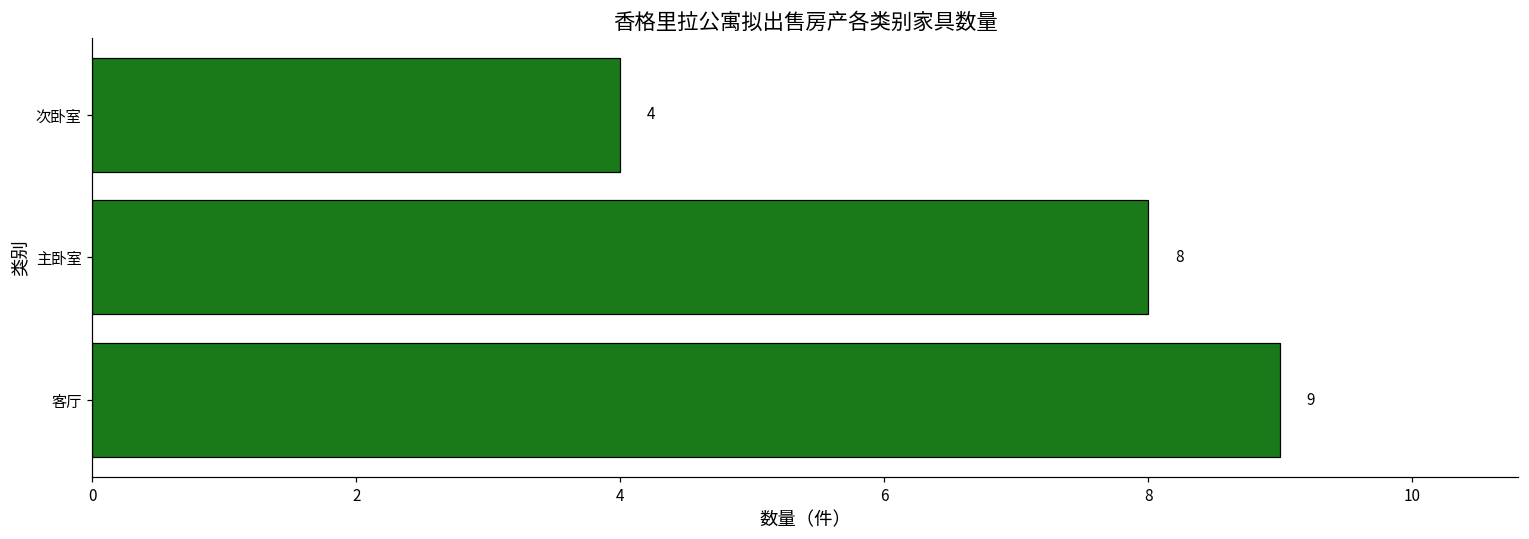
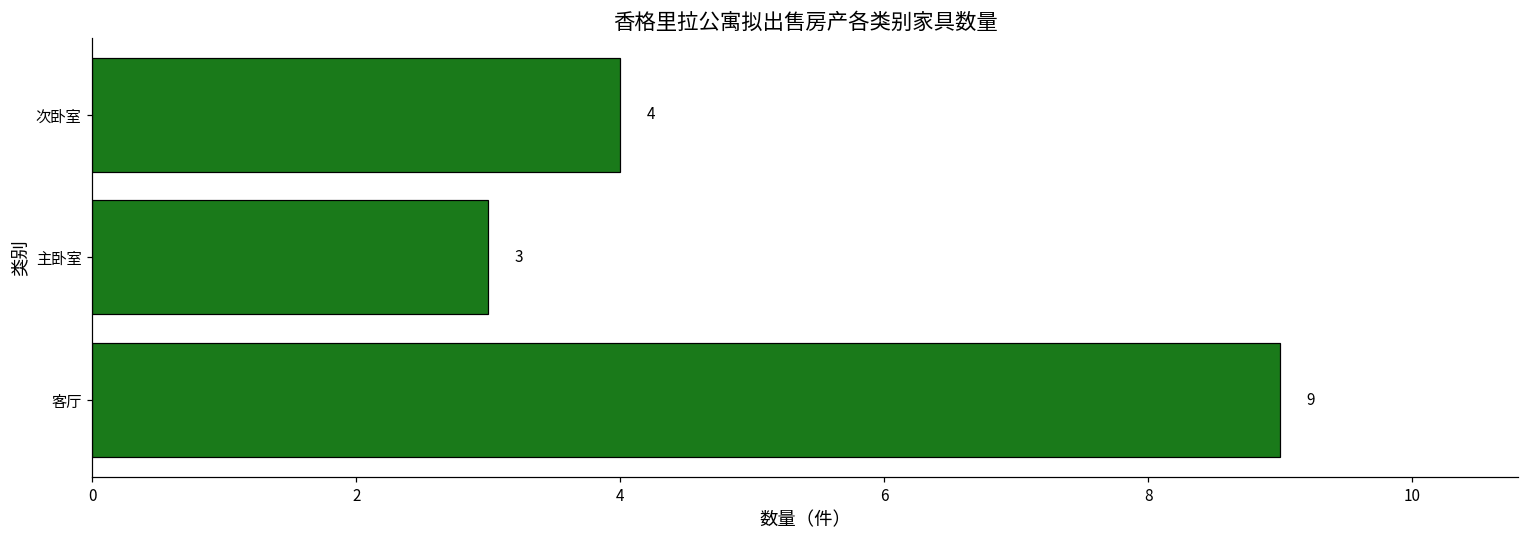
主卧室: 8 -> 3
